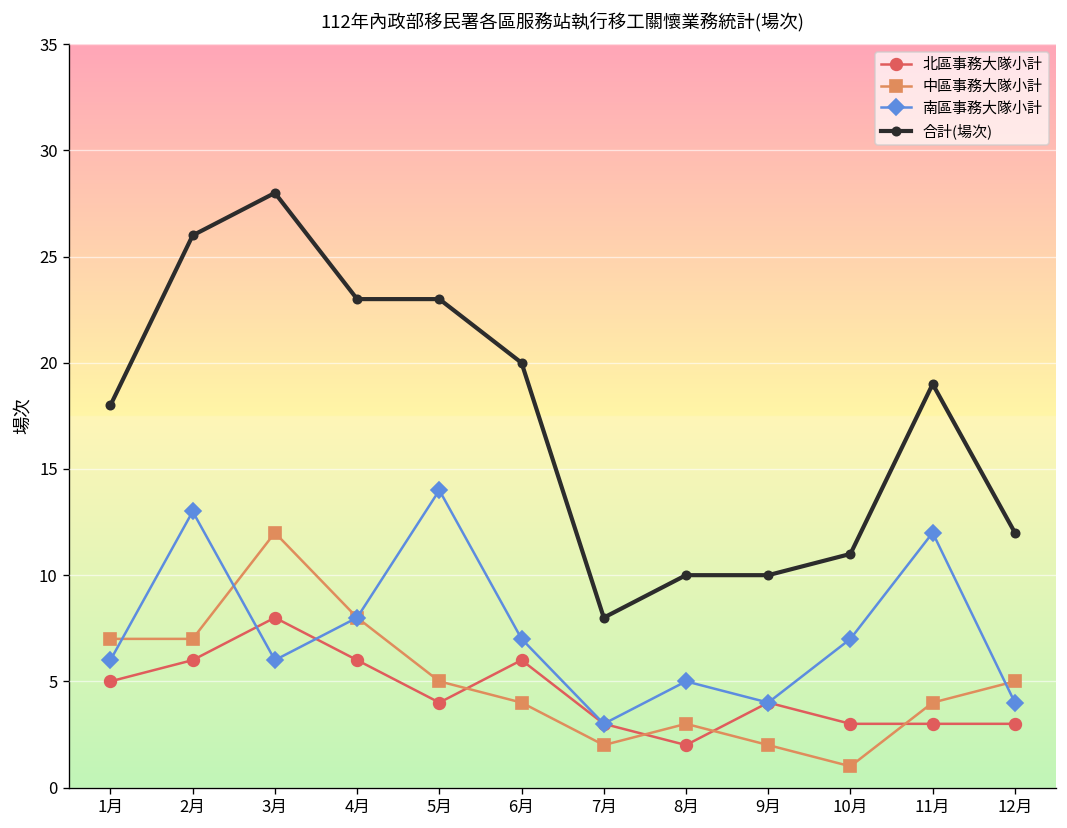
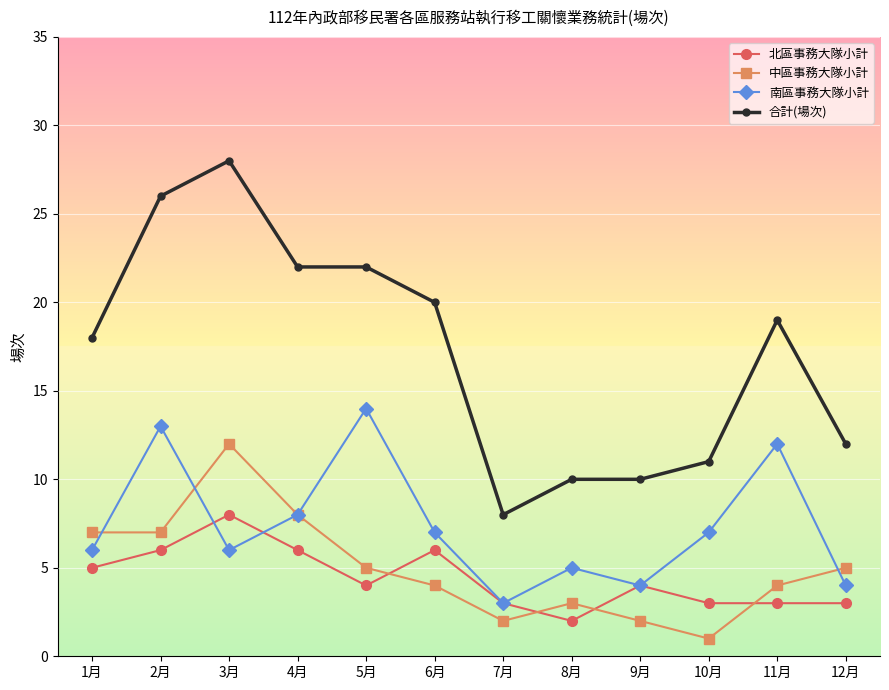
合計(場次), 4月: 23 -> 22
合計(場次), 5月: 23 -> 22
